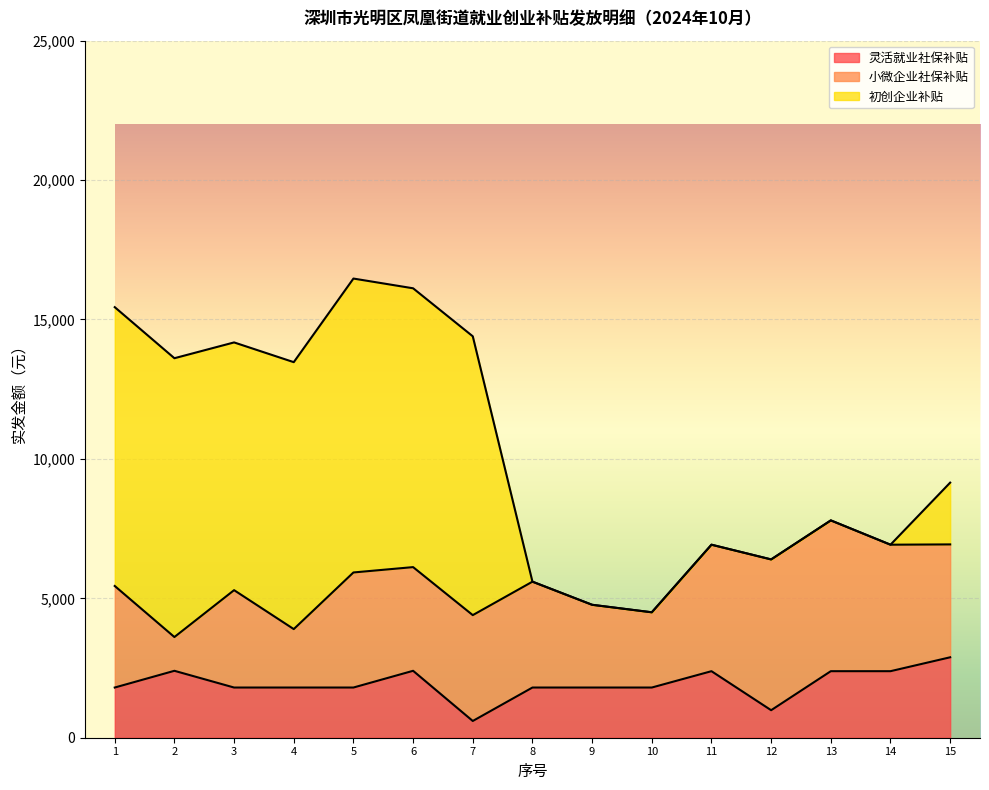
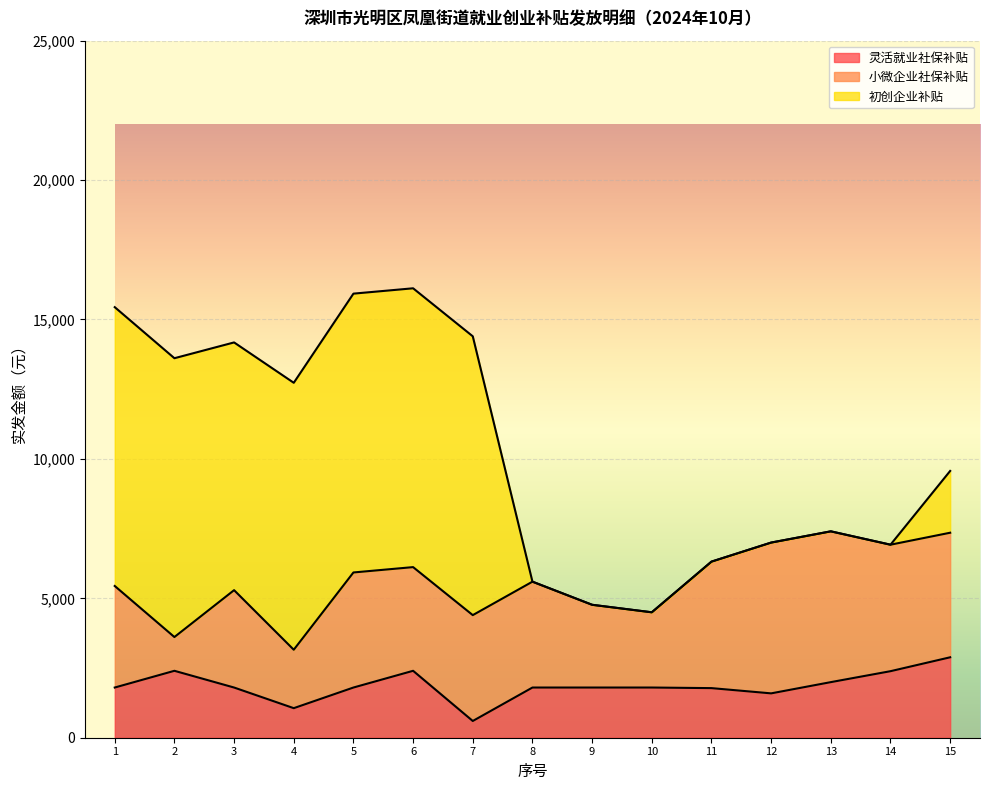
灵活就业社保补贴, 4: 1,800 -> 1,100
初创企业补贴, 5: 10,500 -> 10,000
灵活就业社保补贴, 11: 2,400 -> 1,800
灵活就业社保补贴, 12: 1,000 -> 1,600
灵活就业社保补贴, 13: 2,400 -> 2,000
小微企业社保补贴, 15: 4,000 -> 4,500
